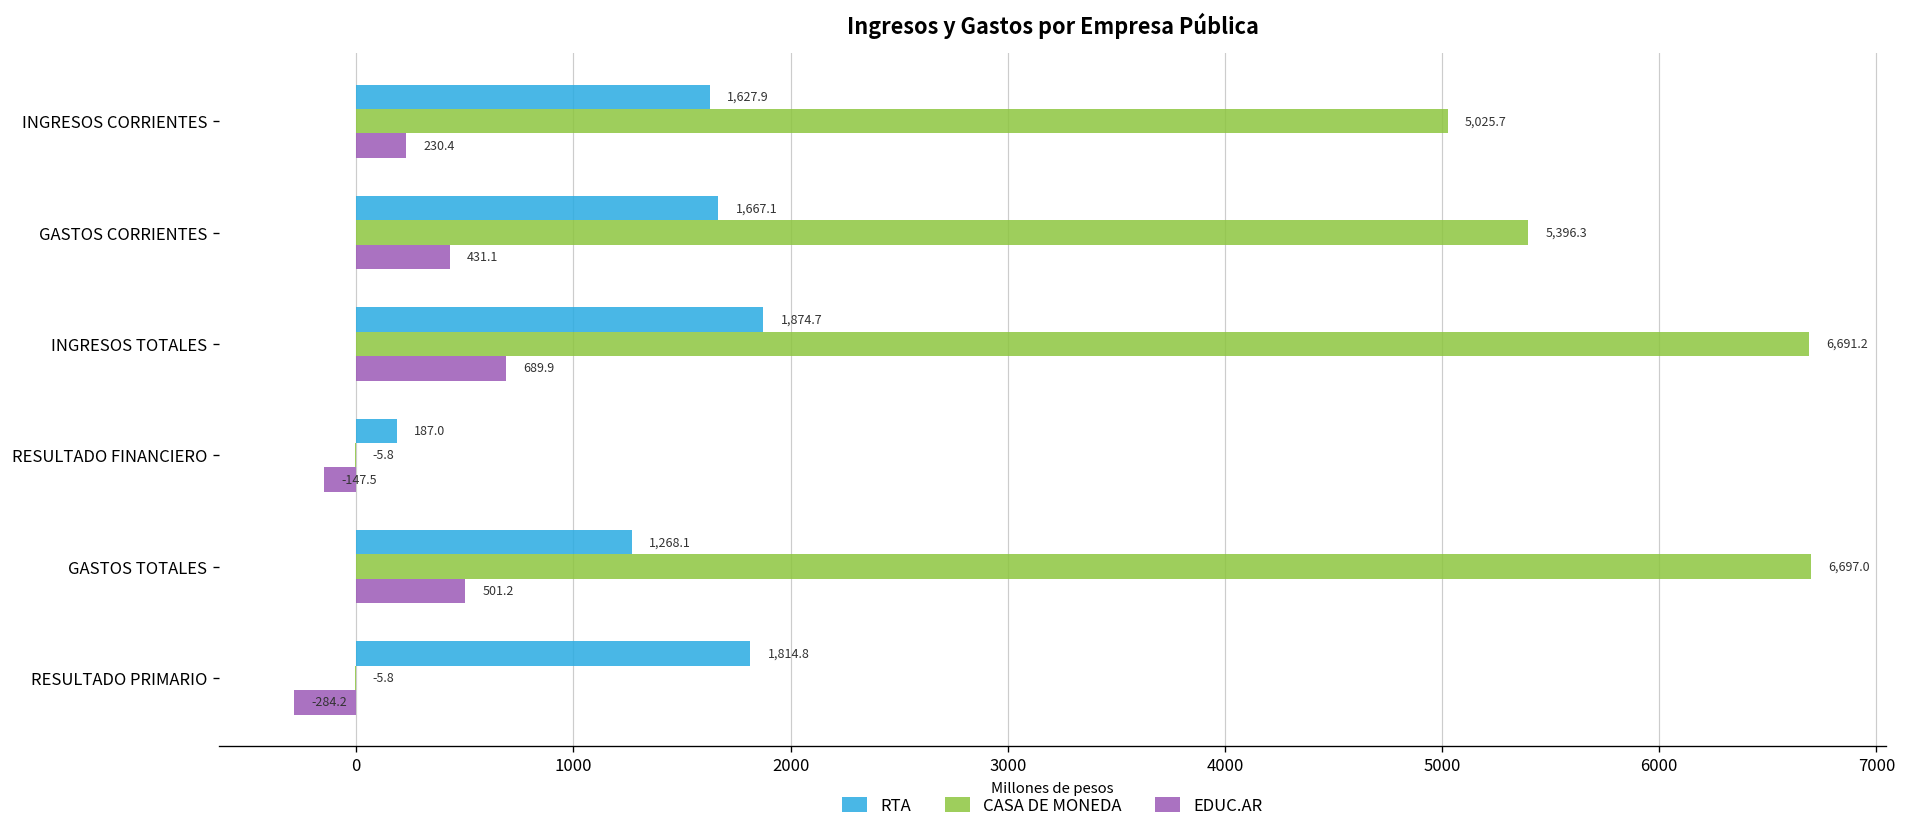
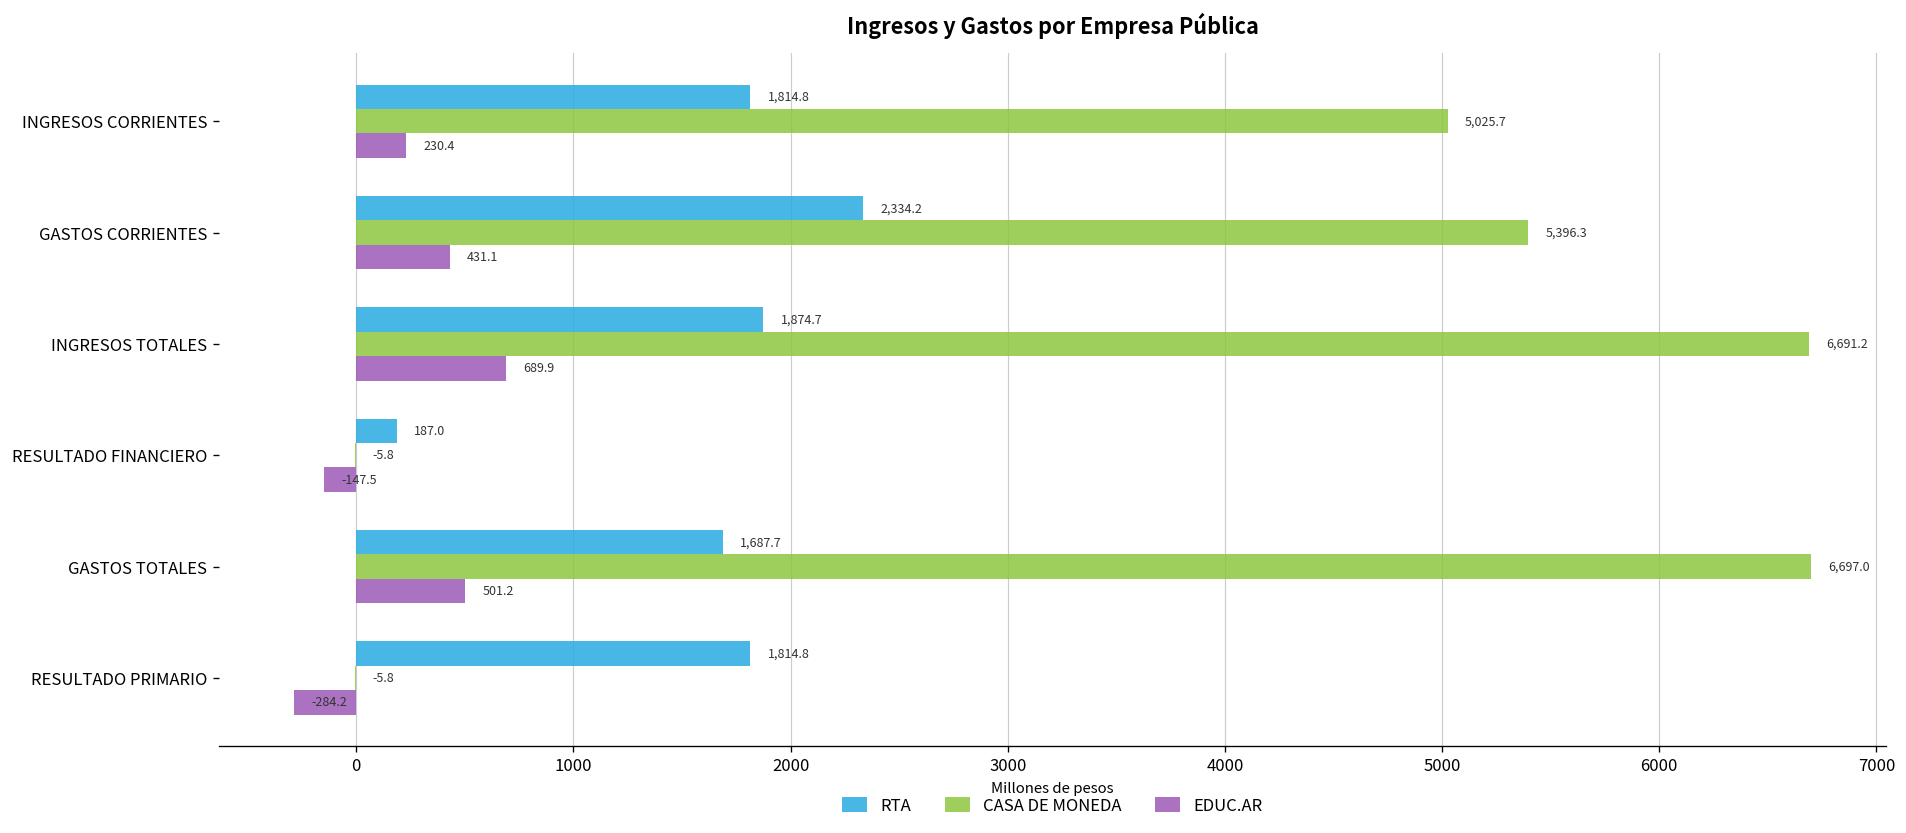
RTA, INGRESOS CORRIENTES: 1,627.9 -> 1,814.8
RTA, GASTOS CORRIENTES: 1,667.1 -> 2,334.2
RTA, GASTOS TOTALES: 1,268.1 -> 1,687.7
